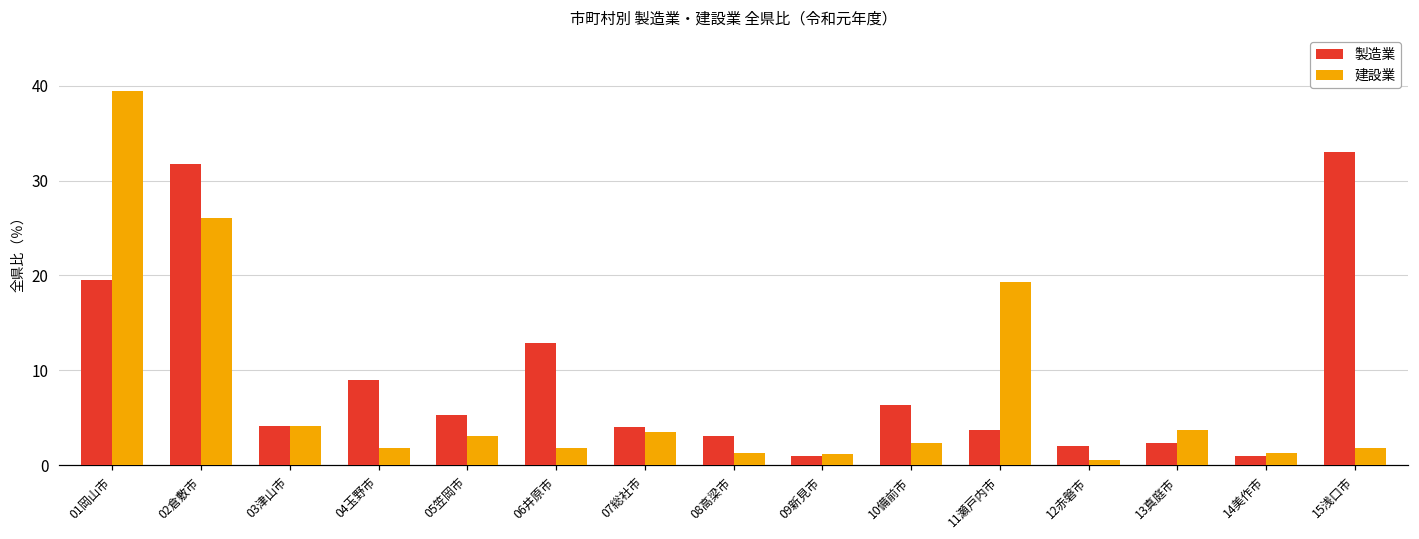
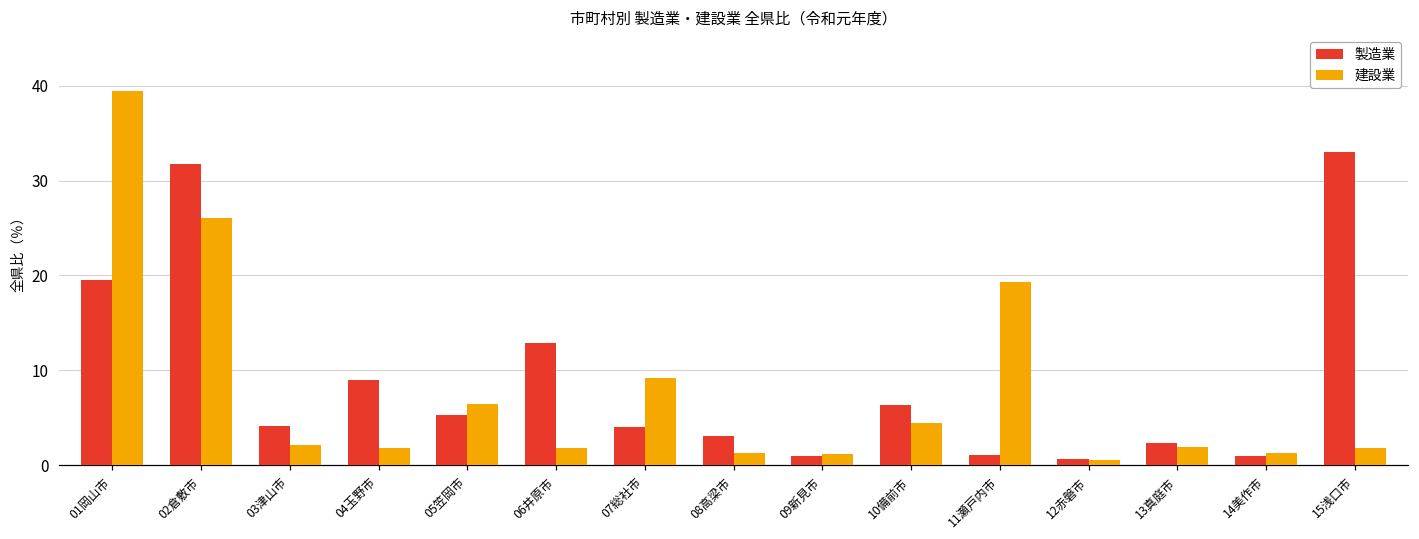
建設業, 03津山市: 4 -> 2
建設業, 05笠岡市: 3 -> 6
建設業, 07総社市: 3 -> 9
建設業, 10備前市: 2 -> 4
製造業, 11瀬戸内市: 4 -> 1
製造業, 12赤磐市: 2 -> 1
建設業, 13真庭市: 4 -> 2
